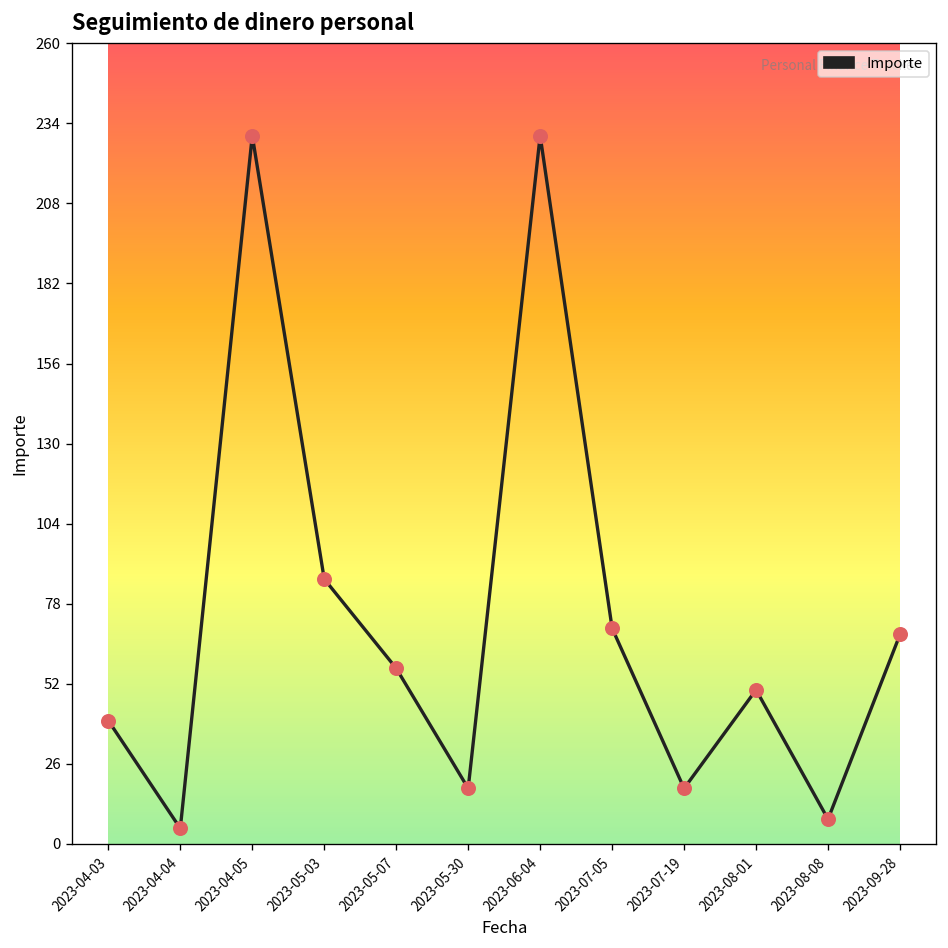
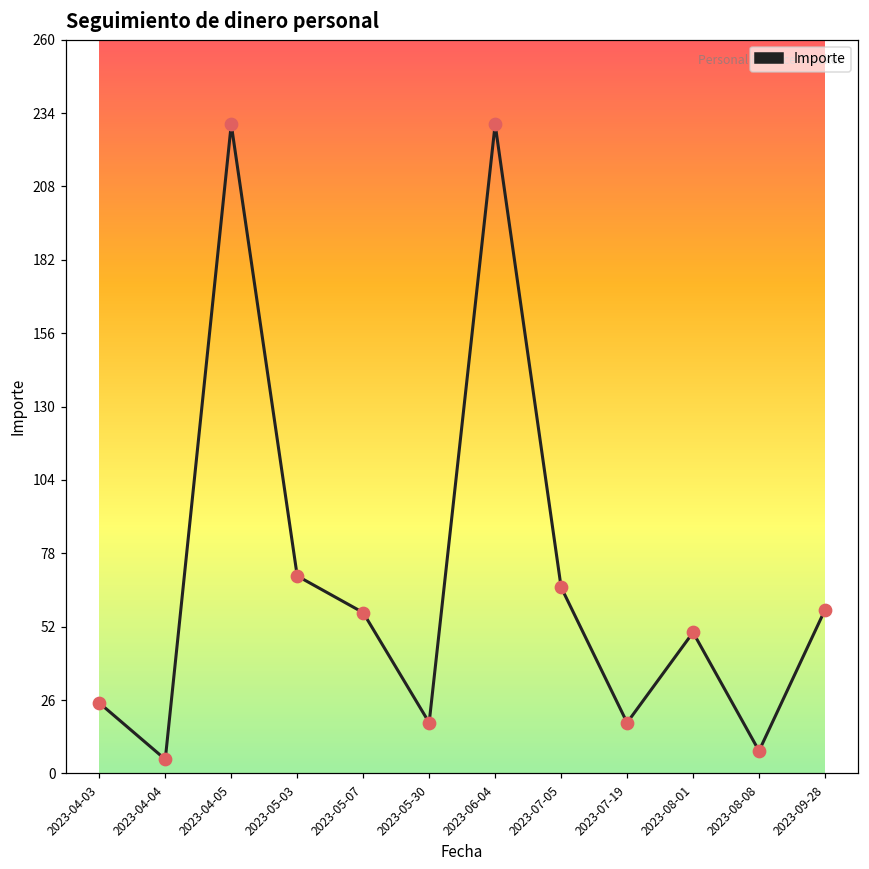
2023-04-03: 40 -> 25
2023-05-03: 86 -> 70
2023-07-05: 70 -> 66
2023-09-28: 68 -> 58
